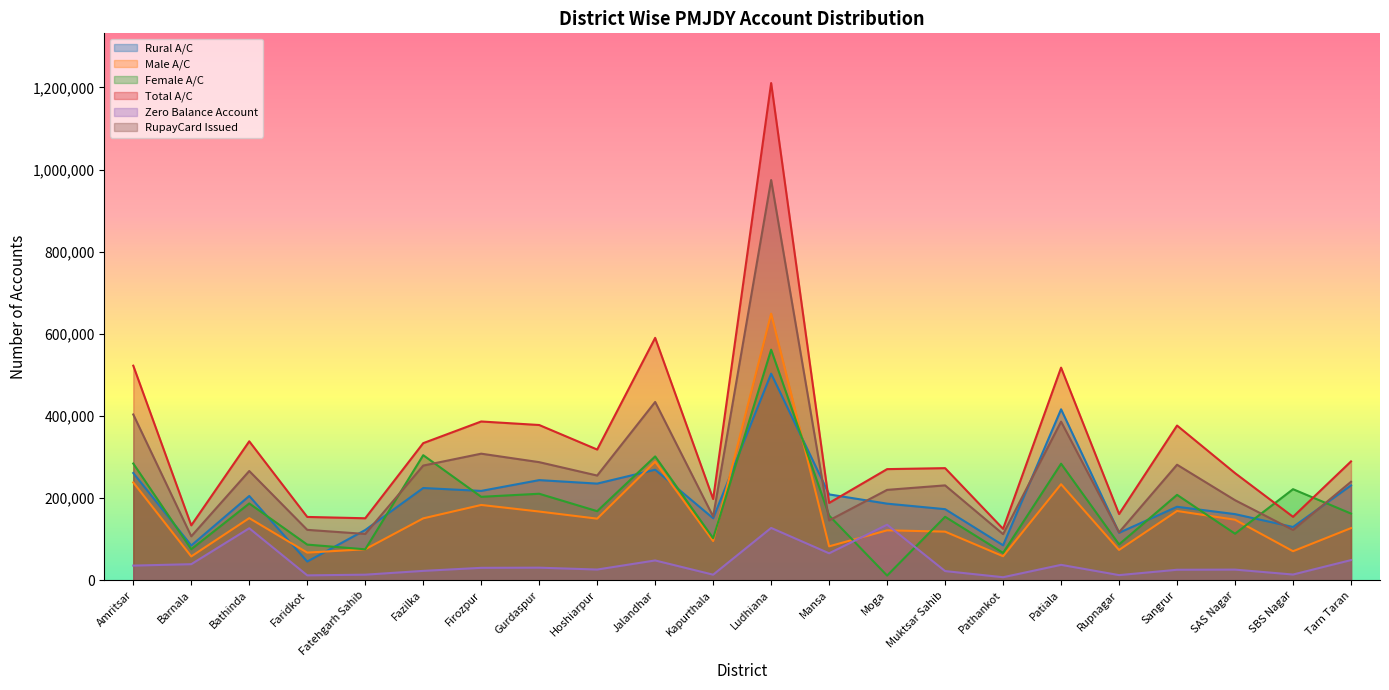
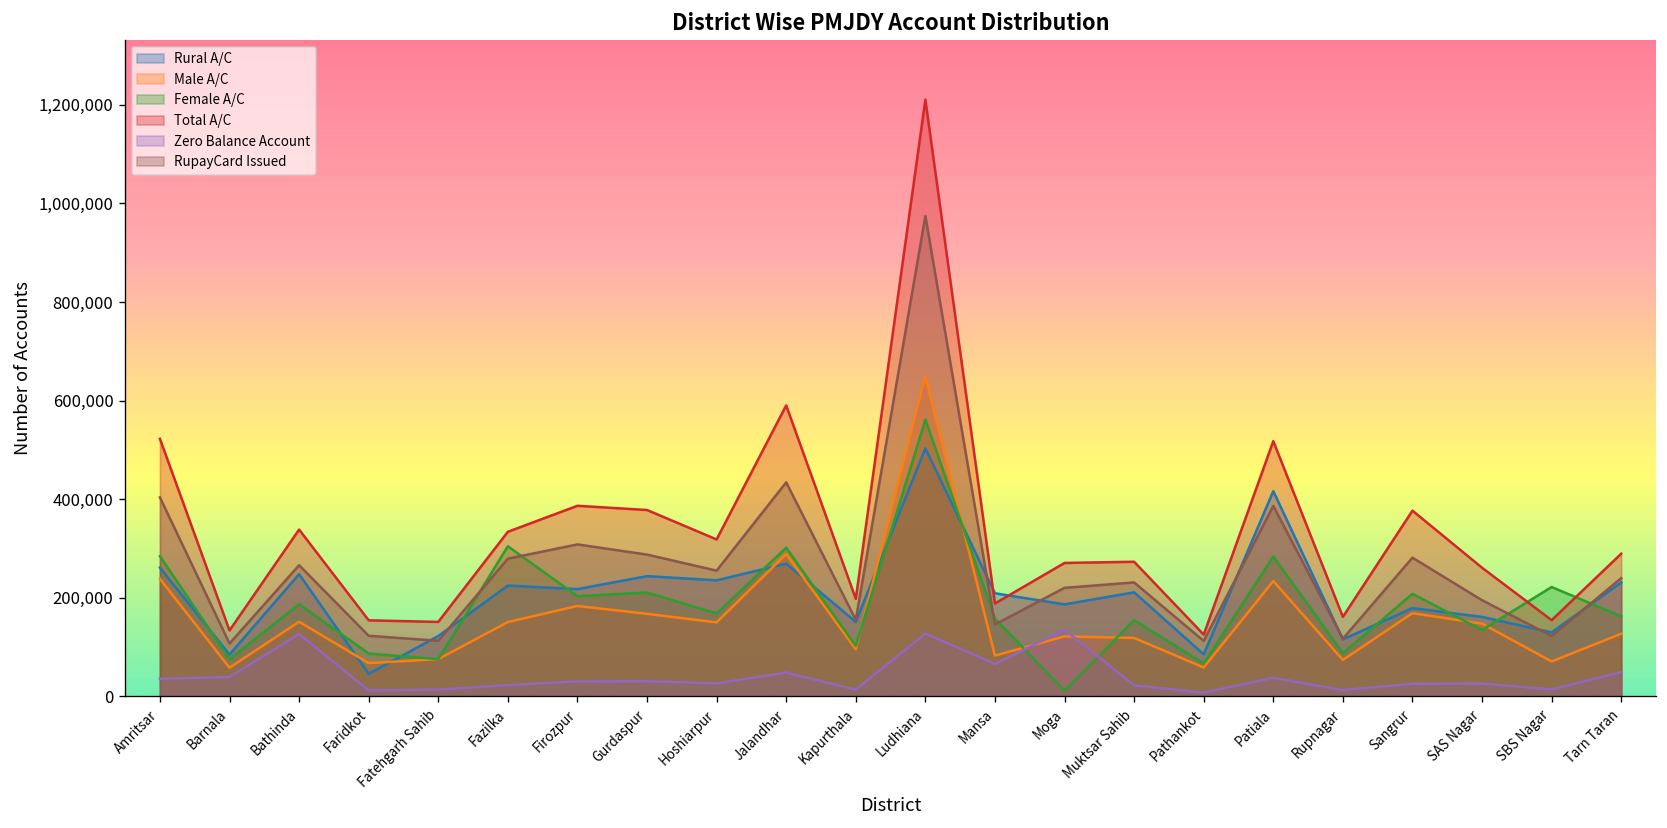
Rural A/C, Bathinda: 210,000 -> 250,000
Rural A/C, Muktsar Sahib: 170,000 -> 210,000
Female A/C, SAS Nagar: 110,000 -> 130,000
